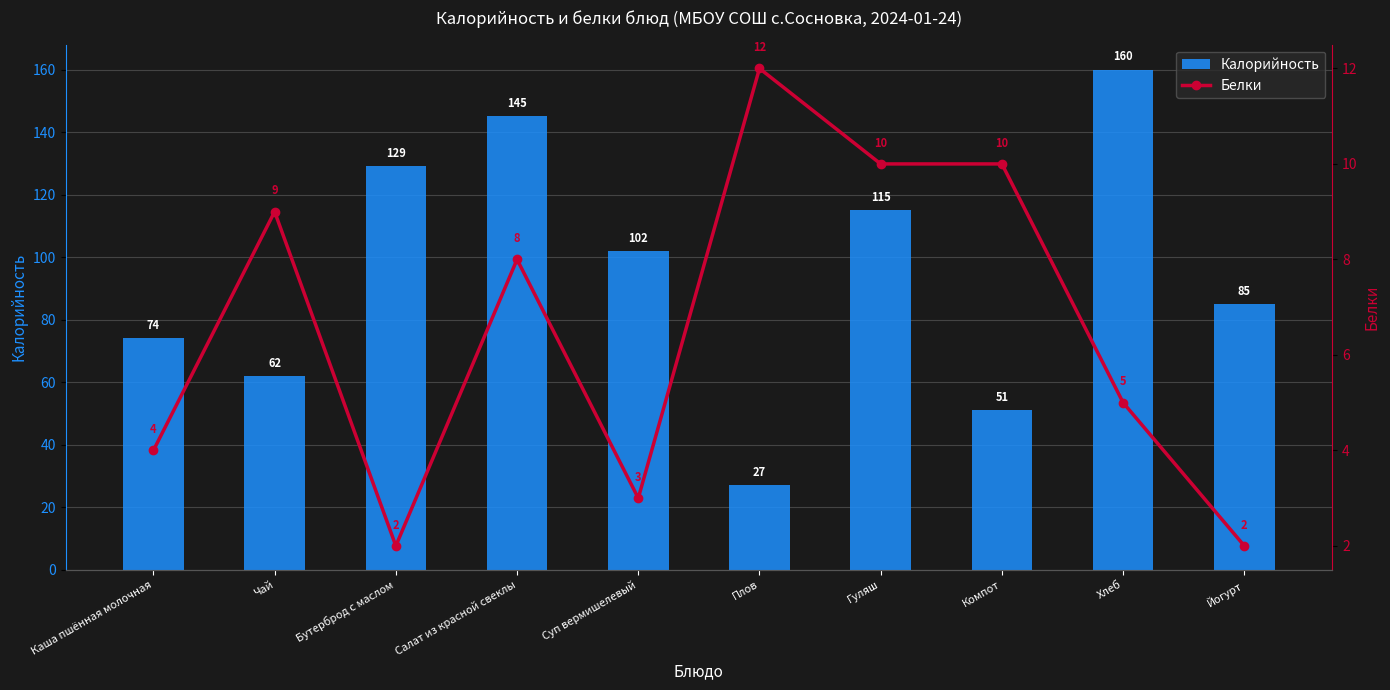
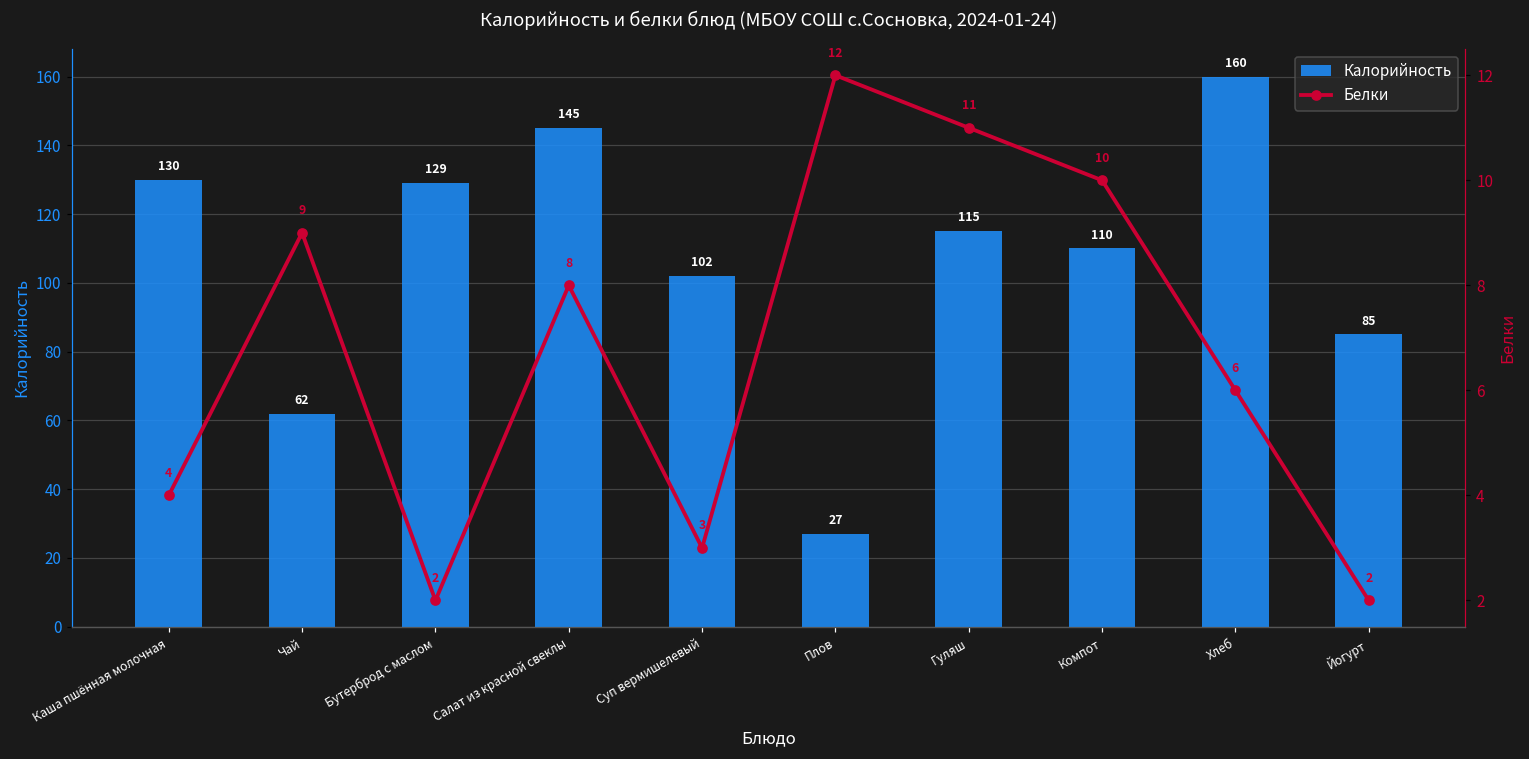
Калорийность, Каша пшённая молочная: 74 -> 130
Калорийность, Компот: 51 -> 110
Белки, Гуляш: 10 -> 11
Белки, Хлеб: 5 -> 6
